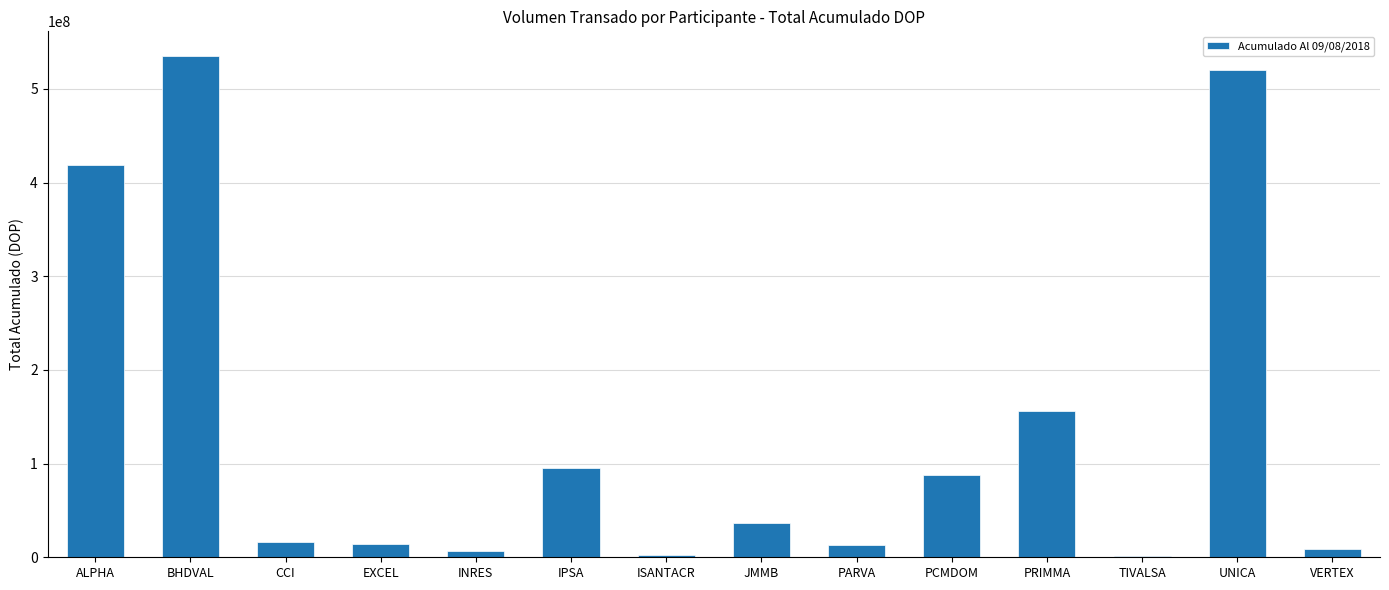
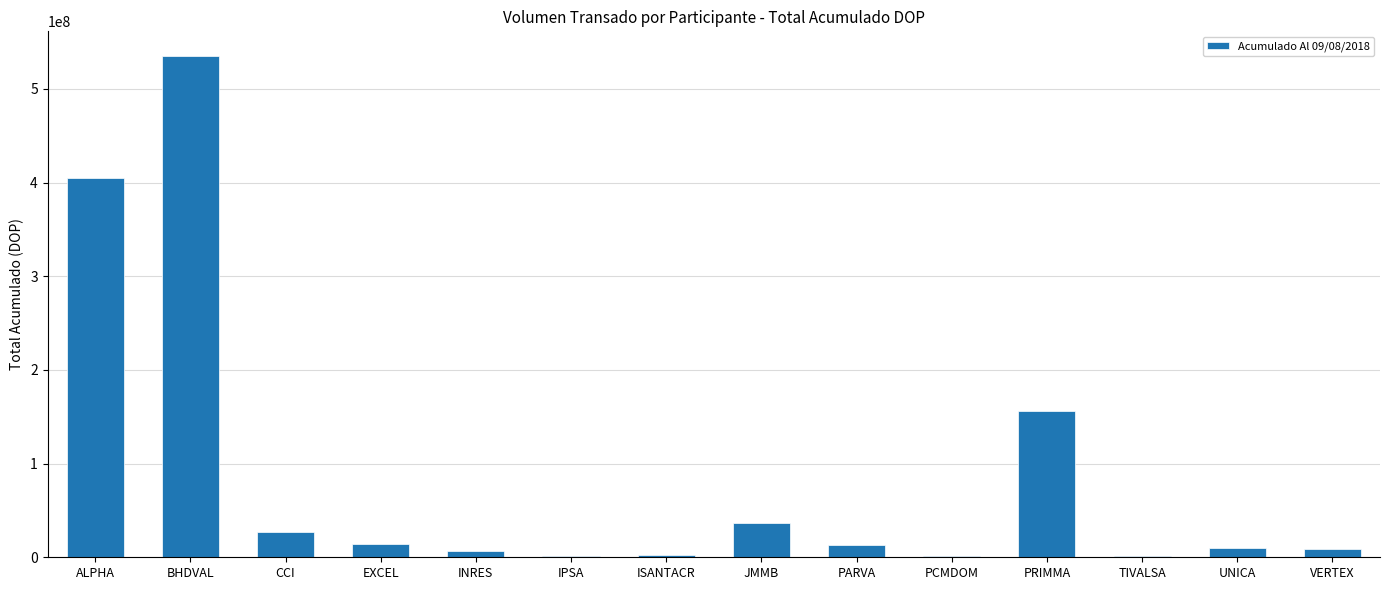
ALPHA: 420000000 -> 410000000
CCI: 20000000 -> 30000000
IPSA: 100000000 -> 0
PCMDOM: 90000000 -> 0
UNICA: 520000000 -> 10000000
